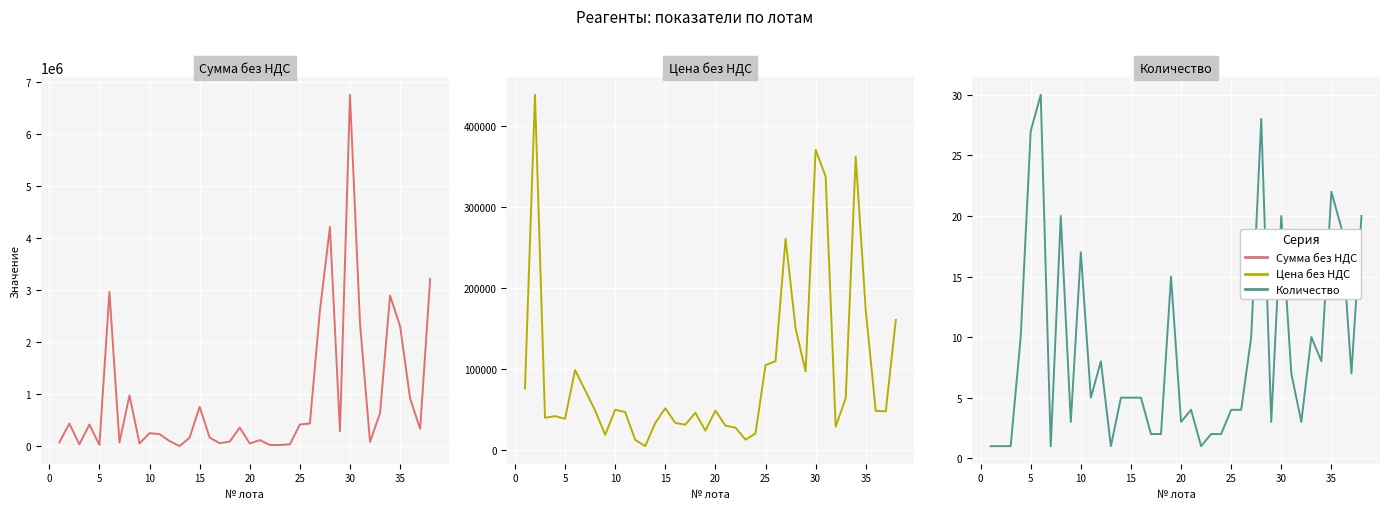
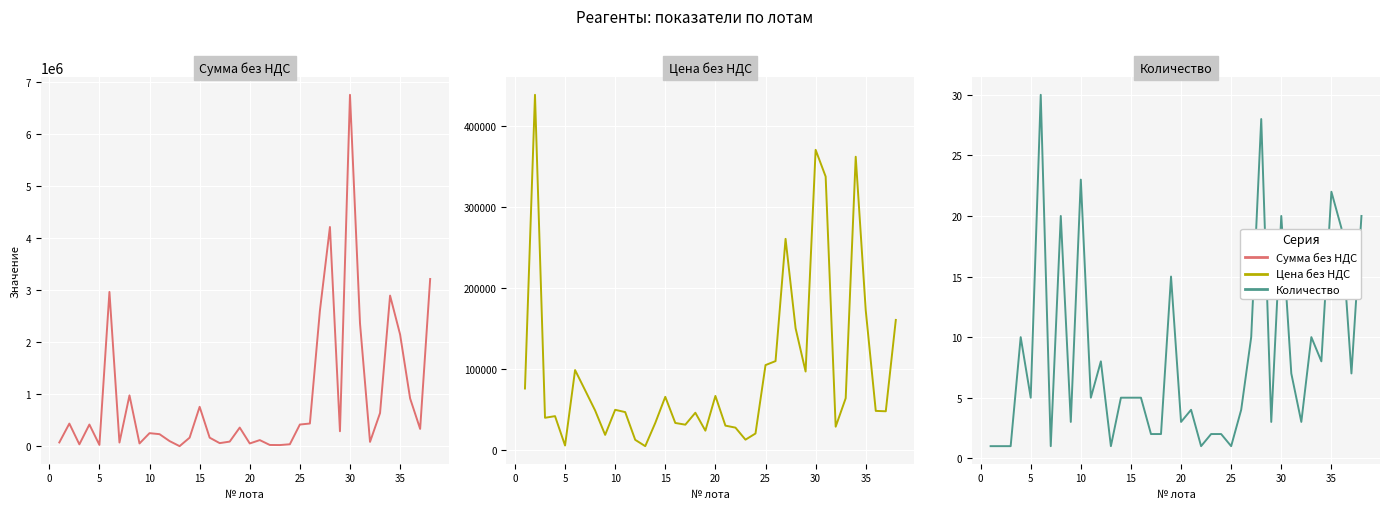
Сумма без НДС, 35: 2300000 -> 2100000
Цена без НДС, 5: 40000 -> 10000
Цена без НДС, 15: 50000 -> 70000
Цена без НДС, 20: 50000 -> 70000
Количество, 5: 27 -> 5
Количество, 10: 17 -> 23
Количество, 25: 4 -> 1
